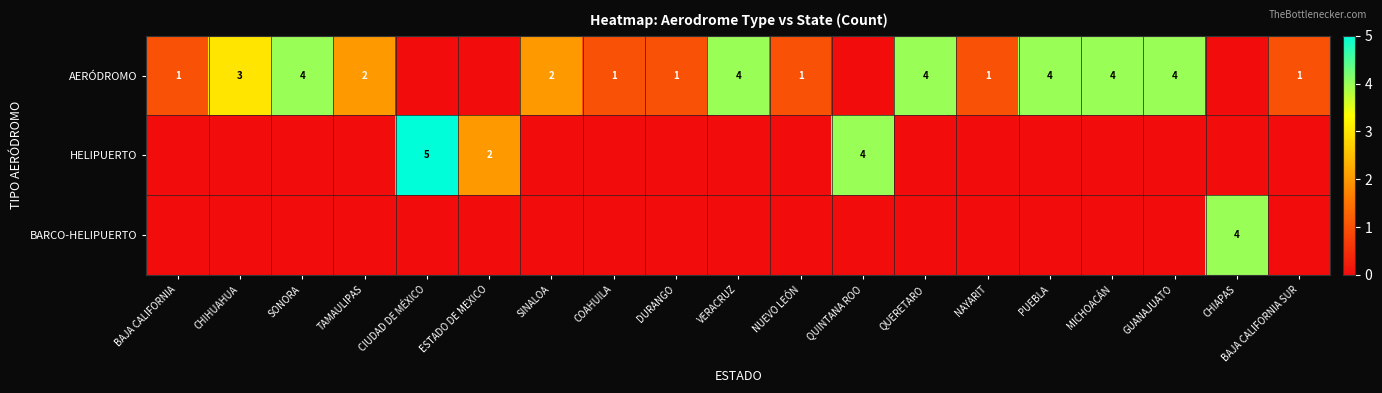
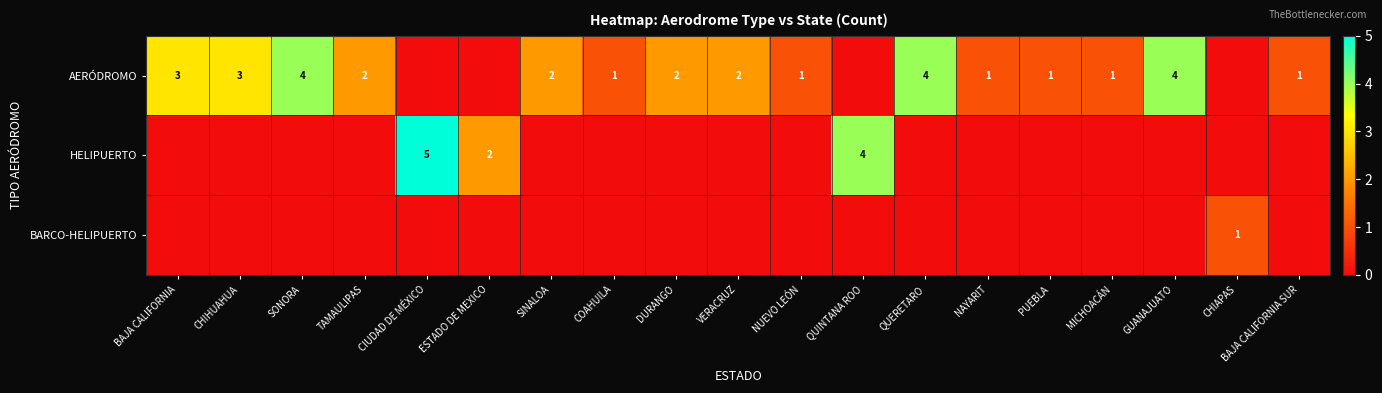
AERÓDROMO, BAJA CALIFORNIA: 1 -> 3
AERÓDROMO, DURANGO: 1 -> 2
AERÓDROMO, VERACRUZ: 4 -> 2
AERÓDROMO, PUEBLA: 4 -> 1
AERÓDROMO, MICHOACÁN: 4 -> 1
BARCO-HELIPUERTO, CHIAPAS: 4 -> 1
